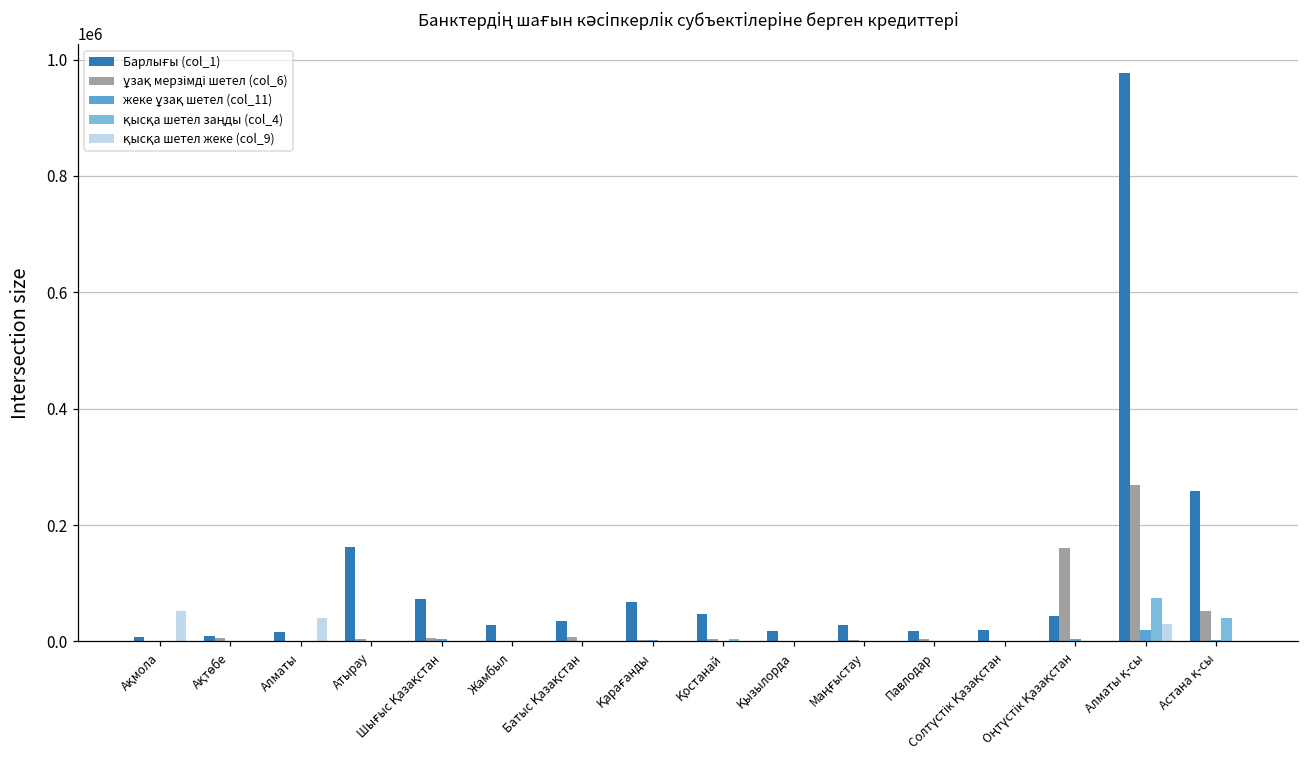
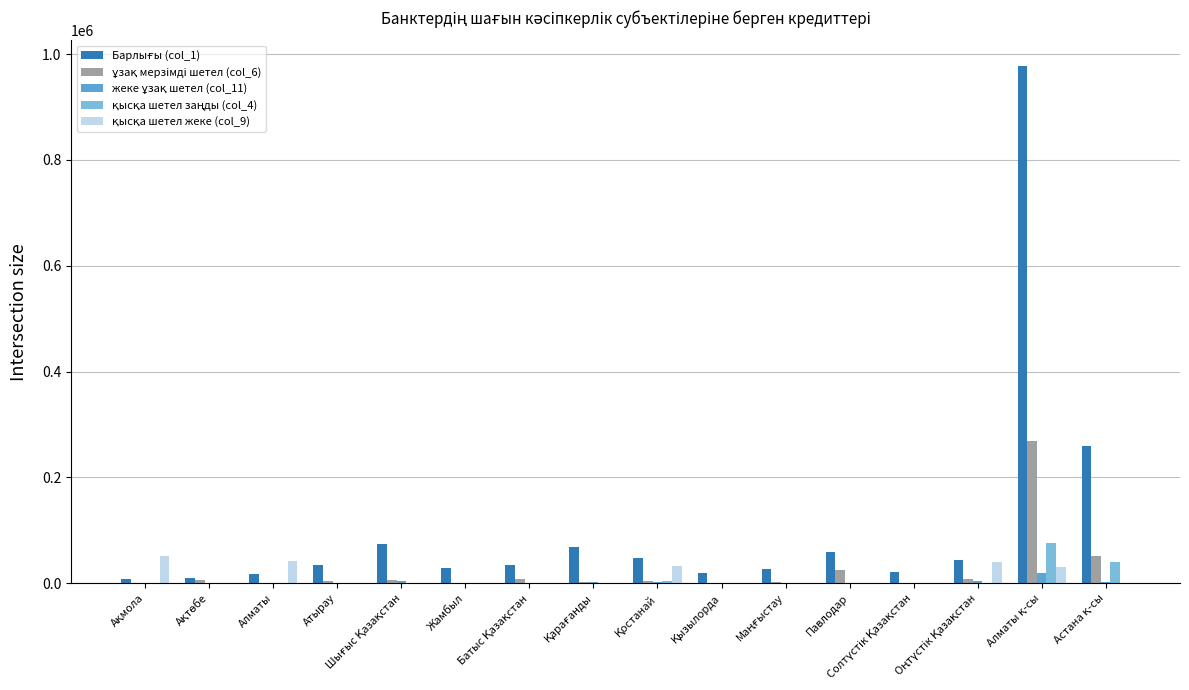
Барлығы (col_1), Атырау: 160000 -> 30000
қысқа шетел жеке (col_9), Қостанай: 0 -> 30000
Барлығы (col_1), Павлодар: 20000 -> 60000
ұзақ мерзімді шетел (col_6), Павлодар: 0 -> 20000
ұзақ мерзімді шетел (col_6), Оңтүстік Қазақстан: 160000 -> 10000
қысқа шетел жеке (col_9), Оңтүстік Қазақстан: 0 -> 40000
